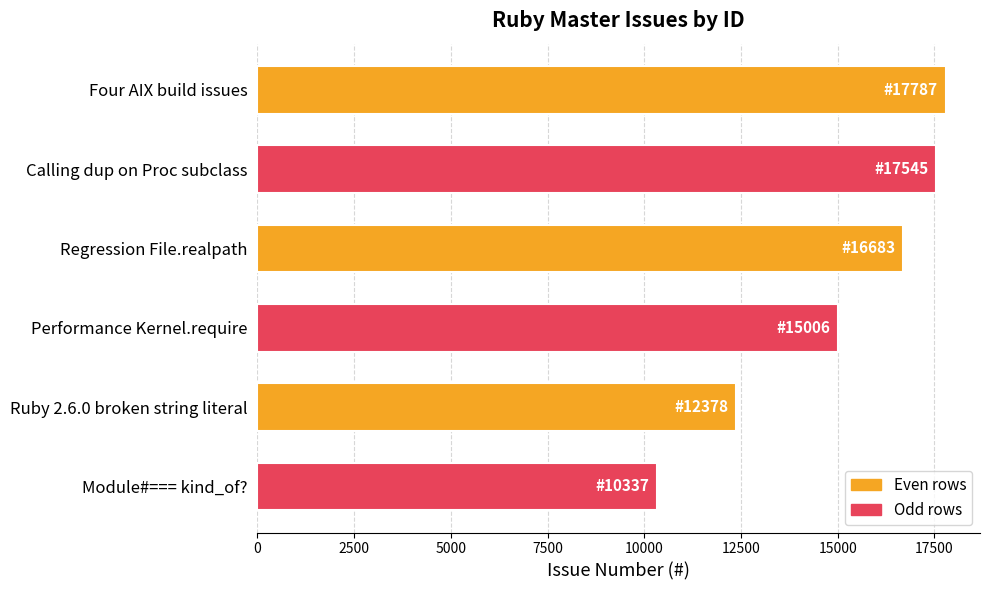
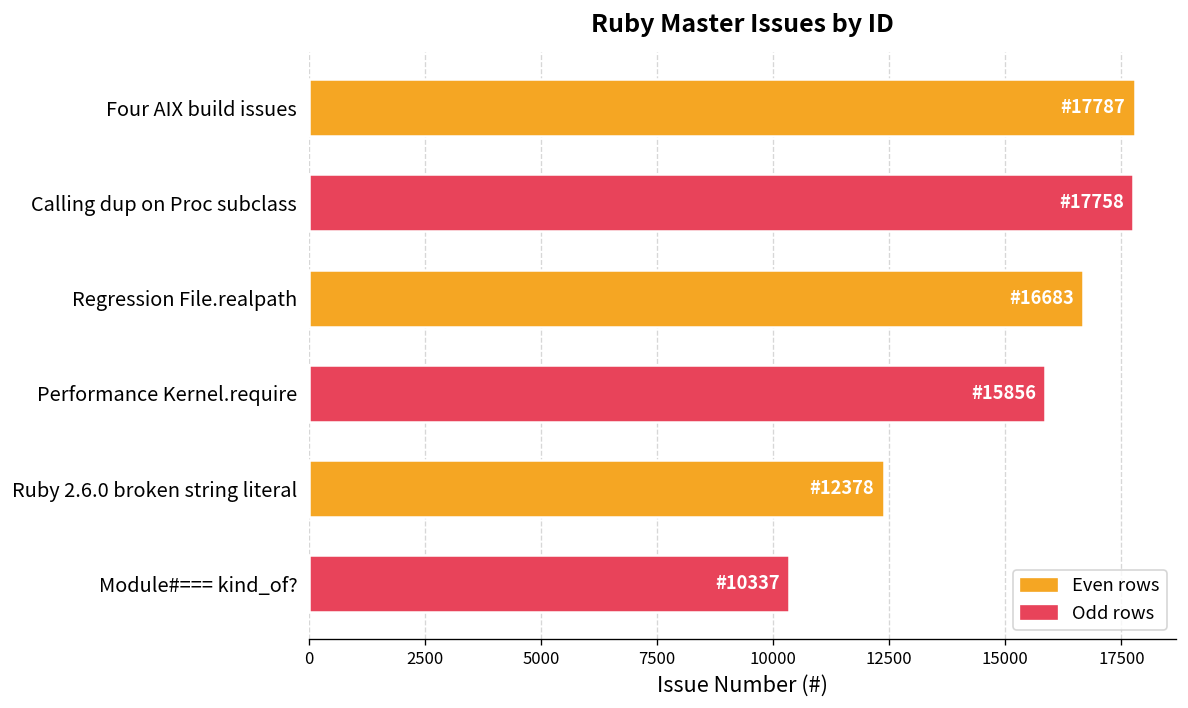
Calling dup on Proc subclass: 17545 -> 17758
Performance Kernel.require: 15006 -> 15856
